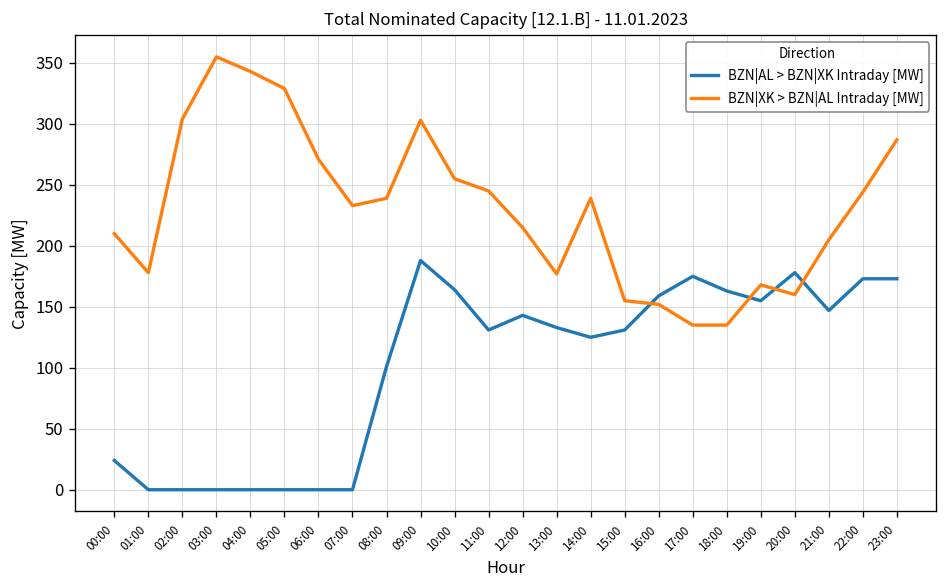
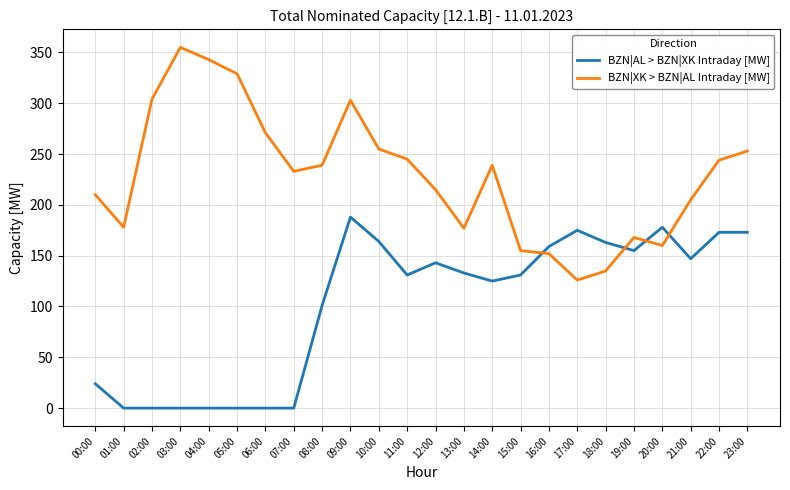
BZN|XK > BZN|AL Intraday [MW], 17:00: 135 -> 126
BZN|XK > BZN|AL Intraday [MW], 23:00: 287 -> 253
